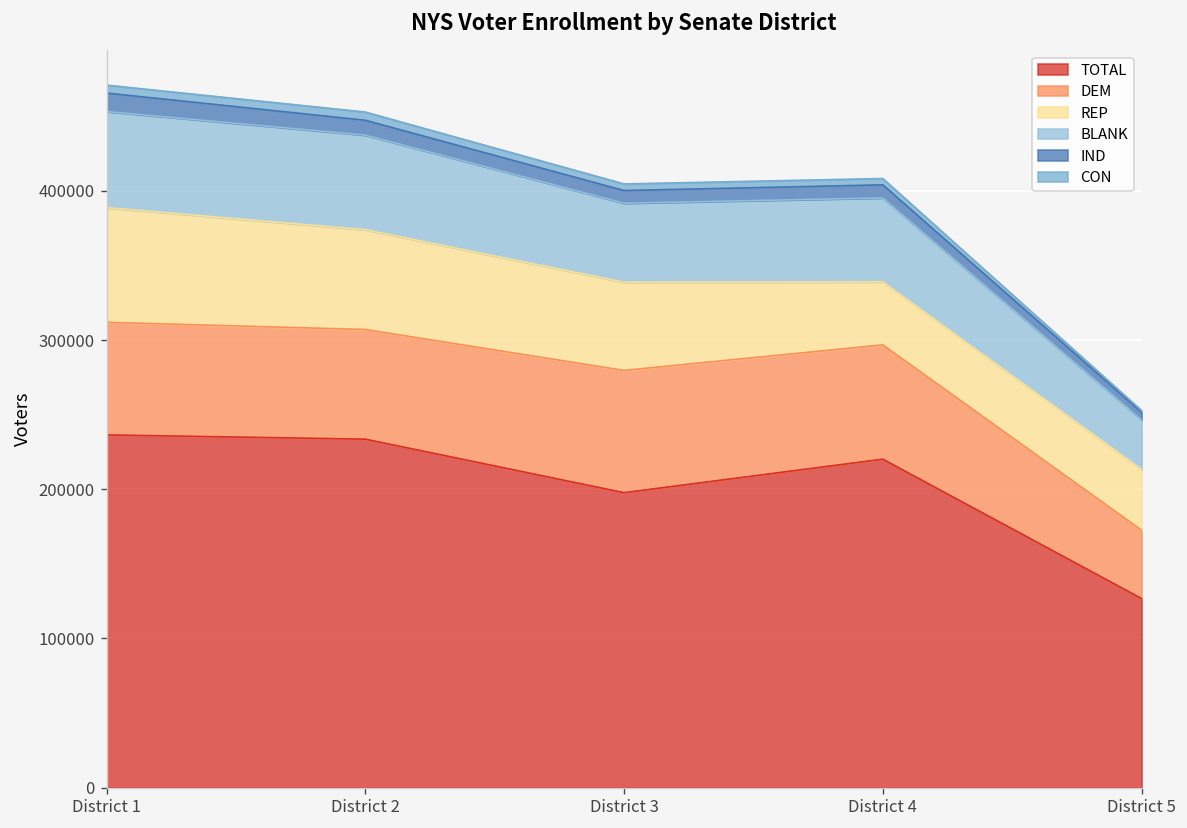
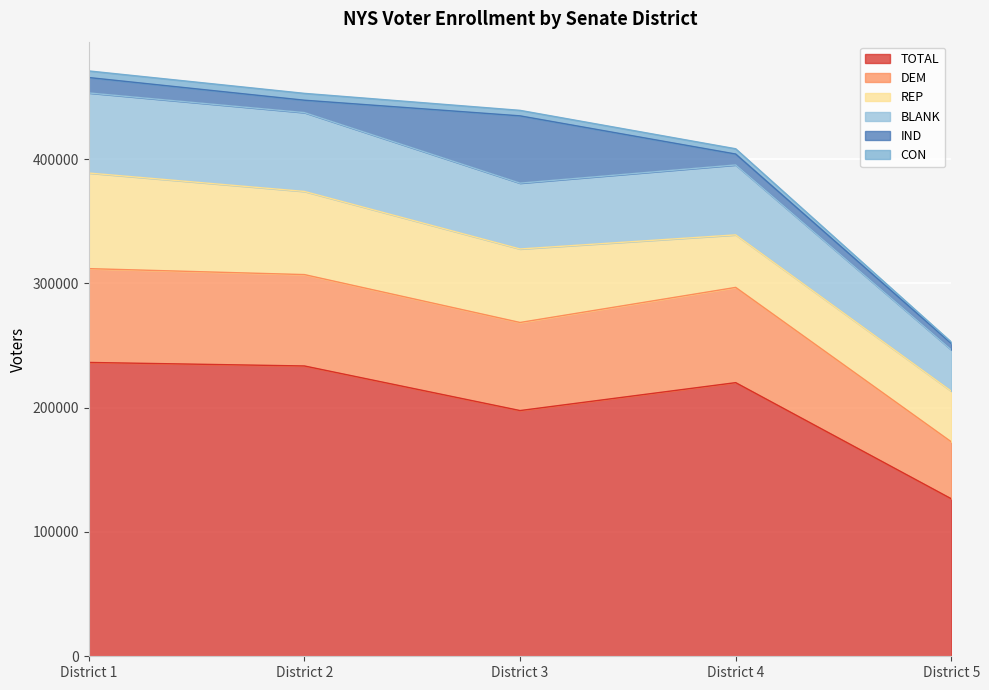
DEM, District 3: 82000 -> 71000
IND, District 3: 9000 -> 54000
